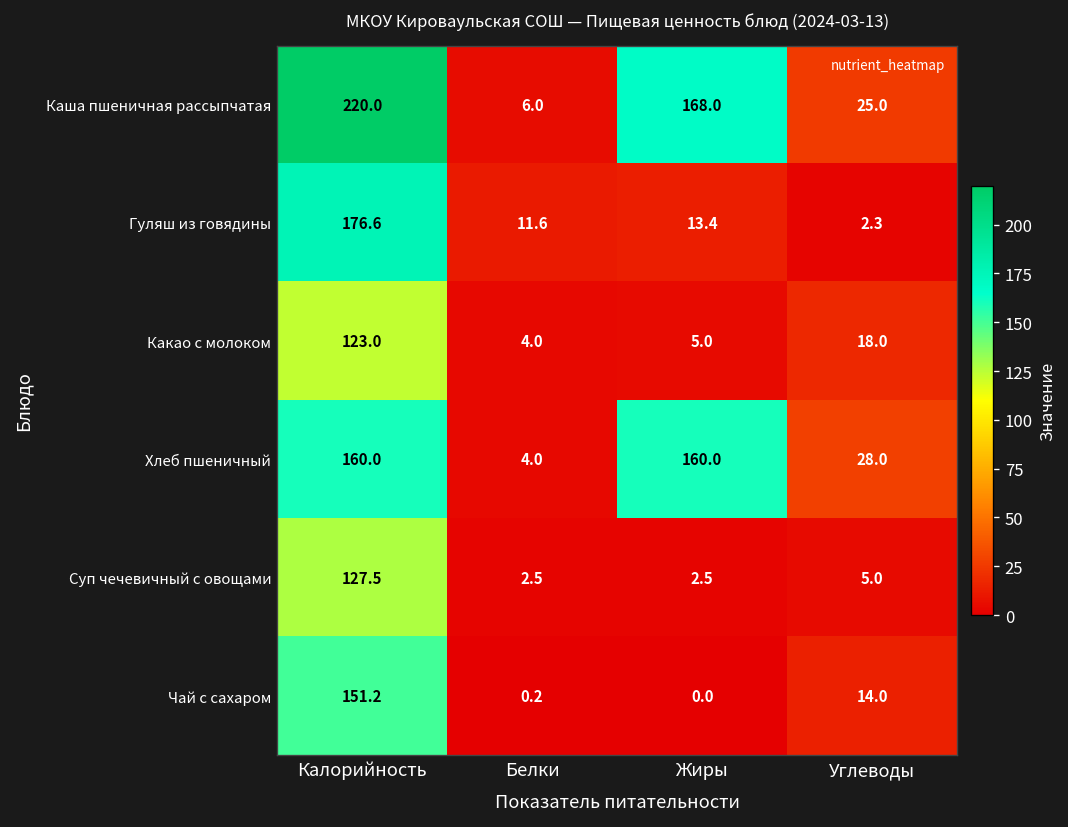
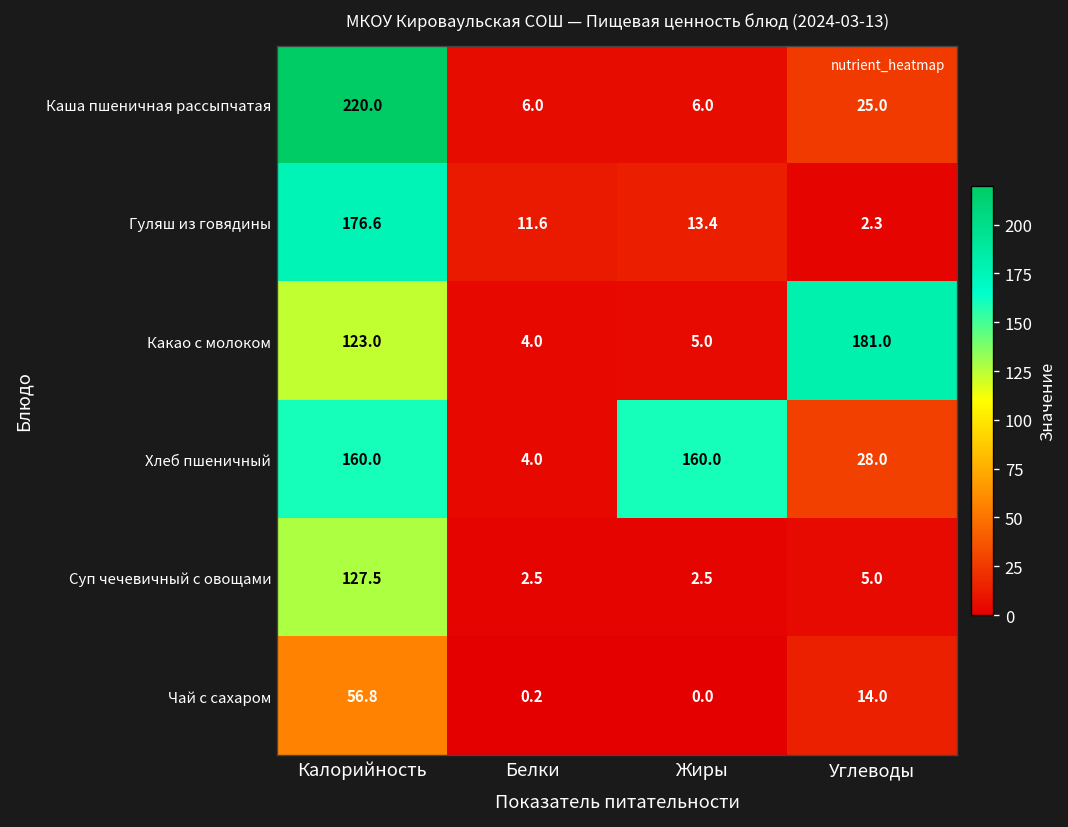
Каша пшеничная рассыпчатая, Жиры: 168.0 -> 6.0
Какао с молоком, Углеводы: 18.0 -> 181.0
Чай с сахаром, Калорийность: 151.2 -> 56.8
